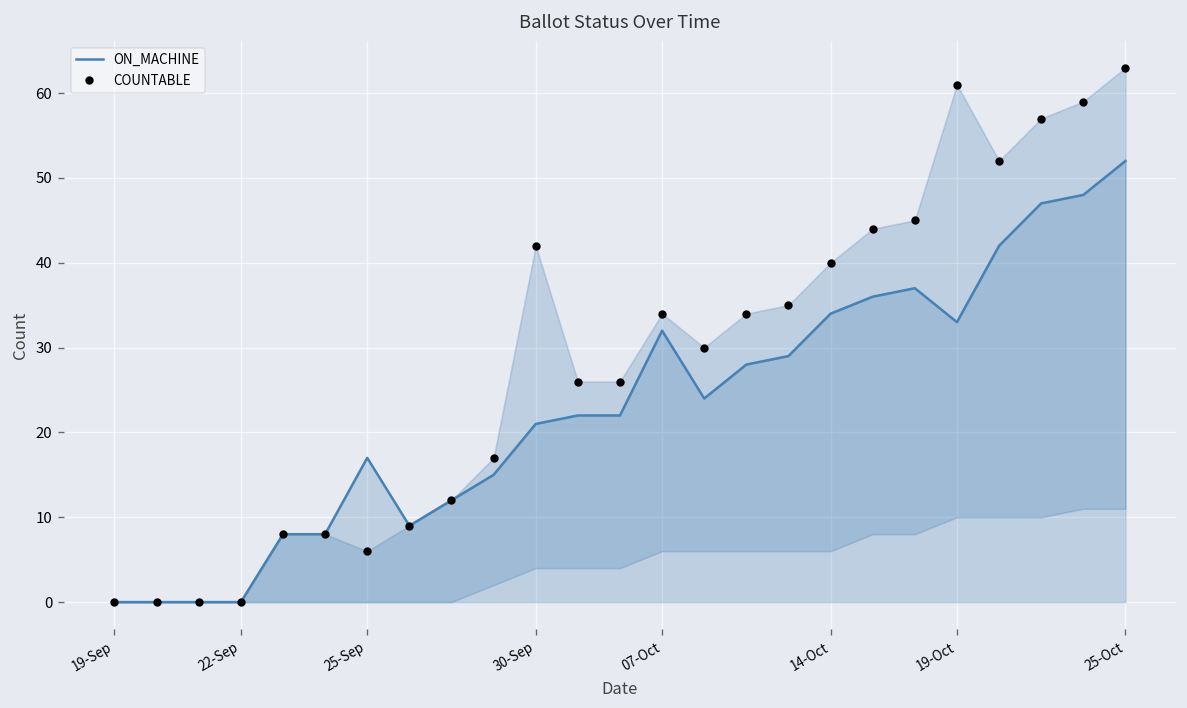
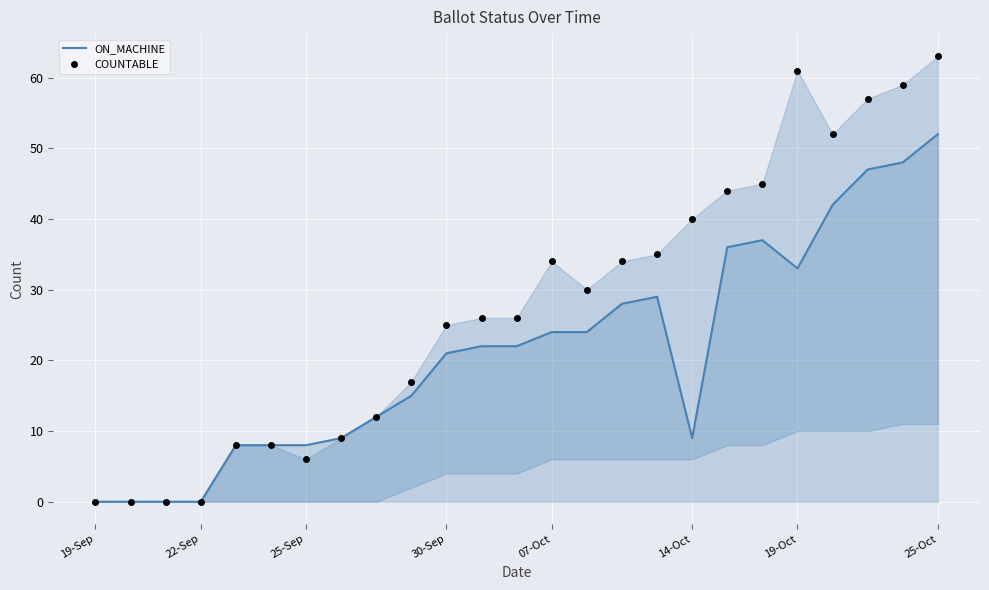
ON_MACHINE, 25-Sep: 17 -> 8
COUNTABLE, 30-Sep: 42 -> 25
ON_MACHINE, 07-Oct: 32 -> 24
ON_MACHINE, 14-Oct: 34 -> 9
